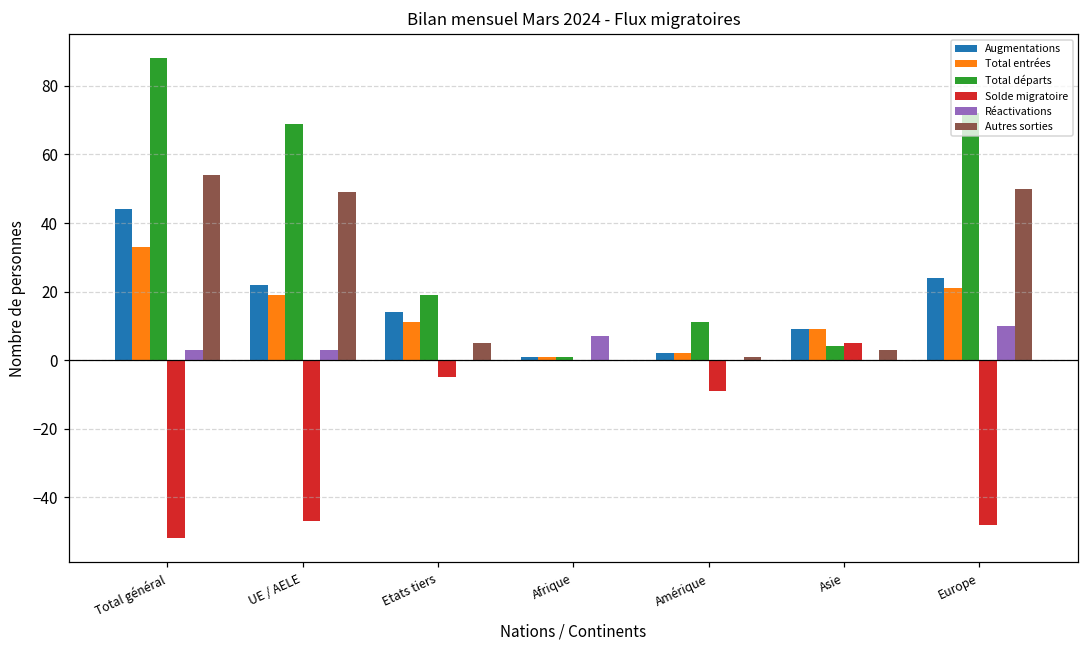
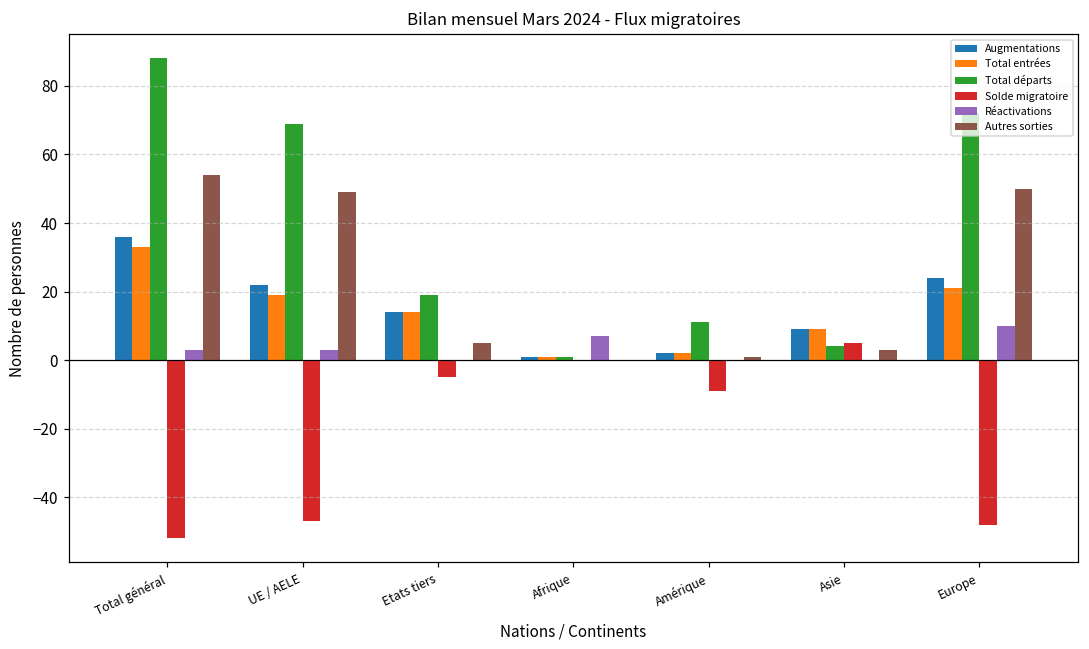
Augmentations, Total général: 44 -> 36
Total entrées, Etats tiers: 11 -> 14
